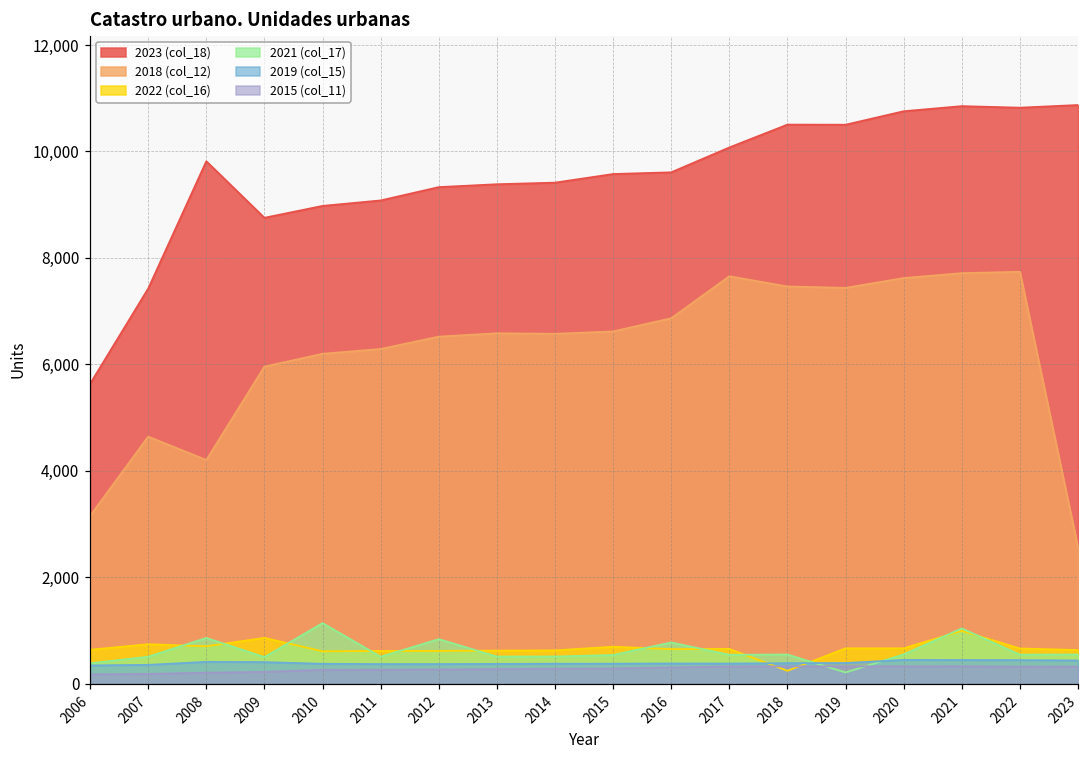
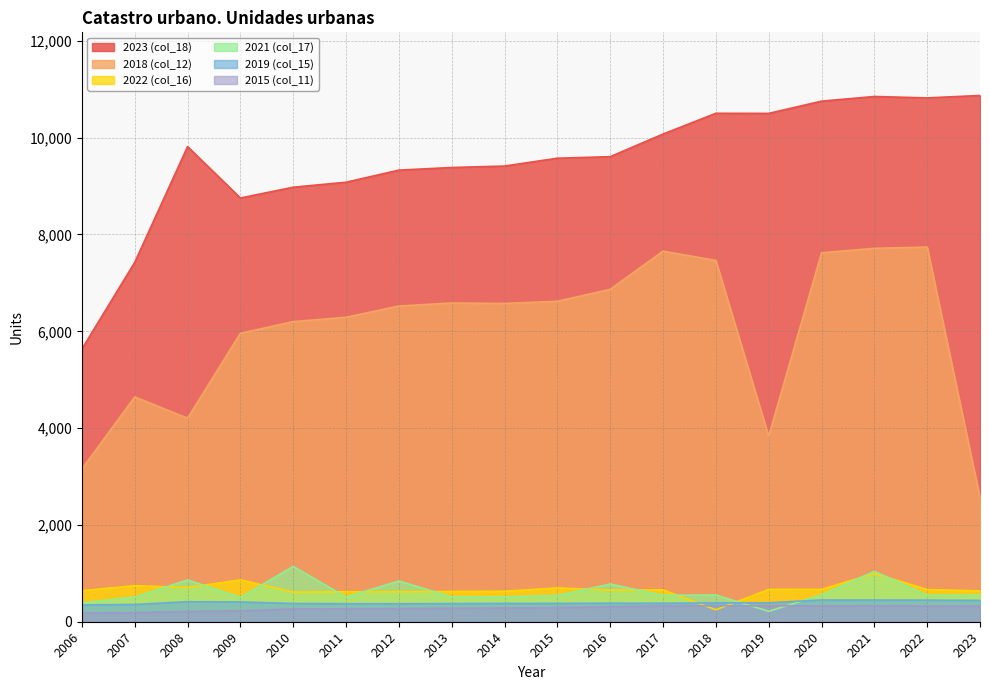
2018 (col_12), 2019: 7,400 -> 3,800
